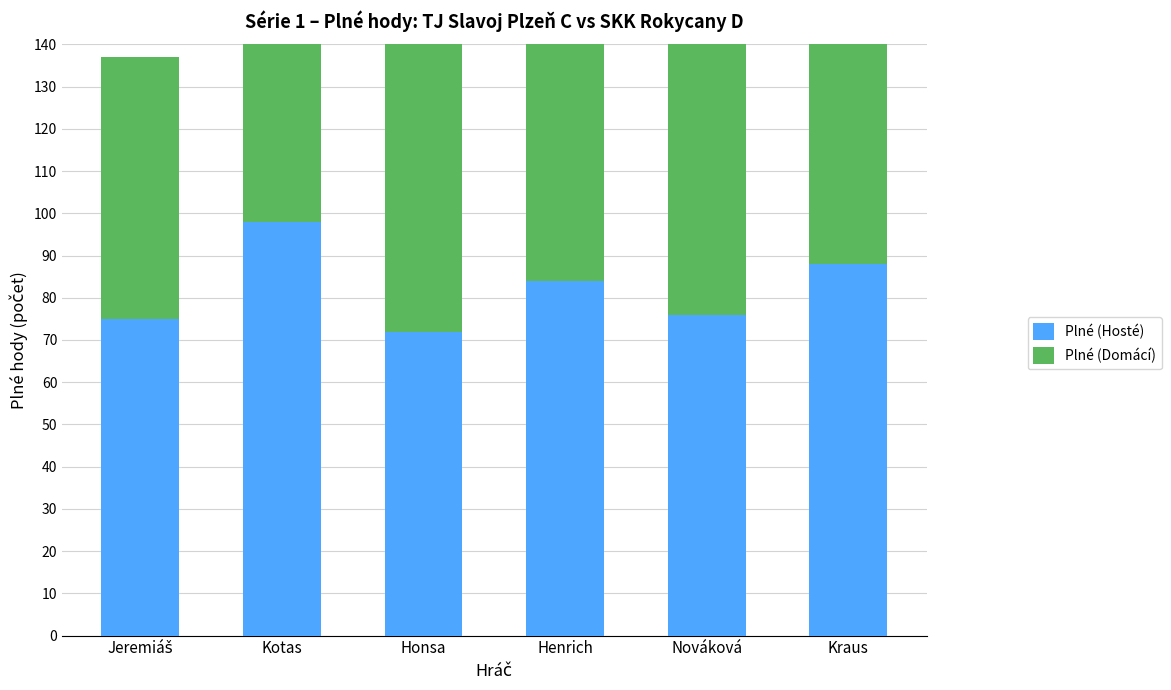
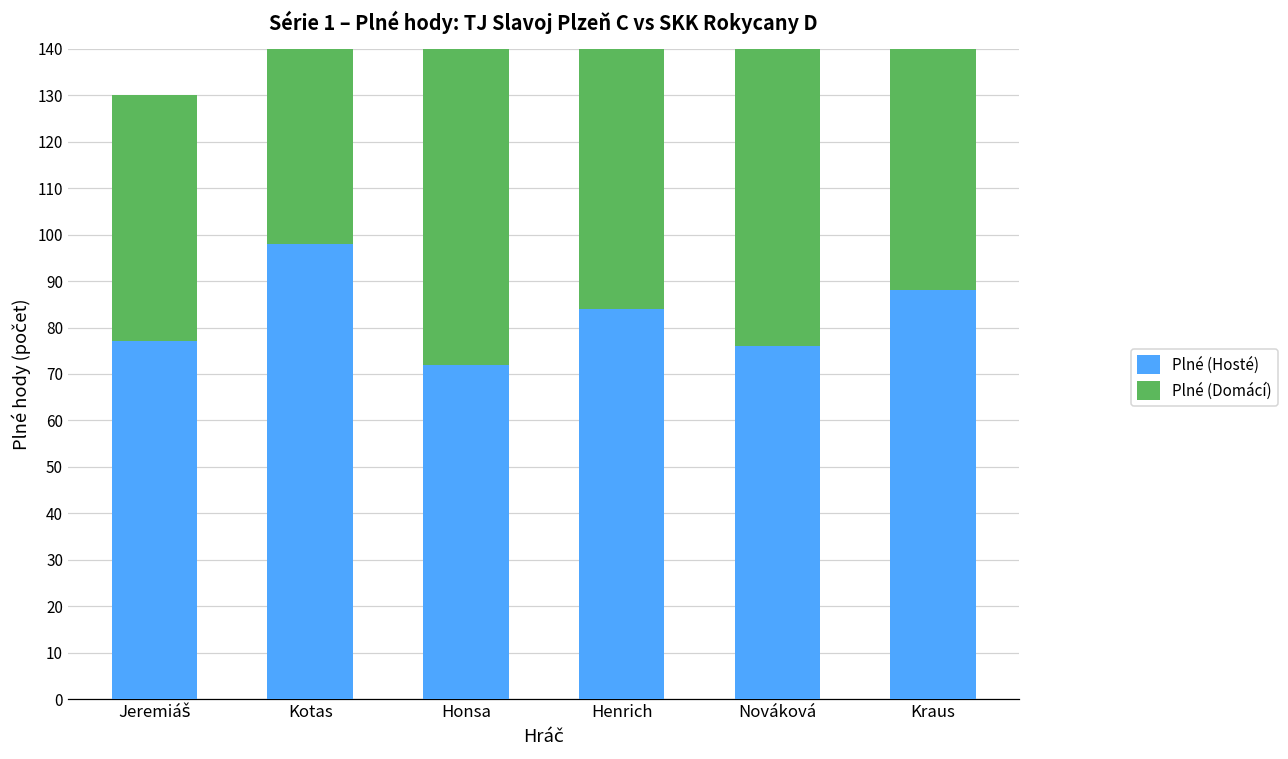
Plné (Hosté), Jeremiáš: 75 -> 77
Plné (Domácí), Jeremiáš: 62 -> 53
